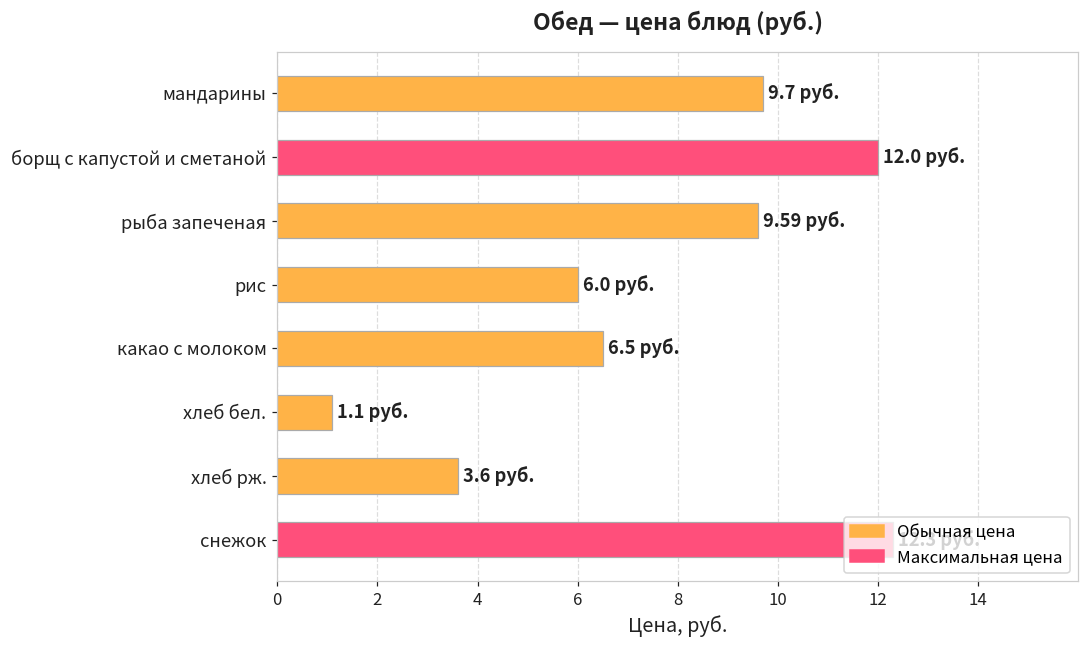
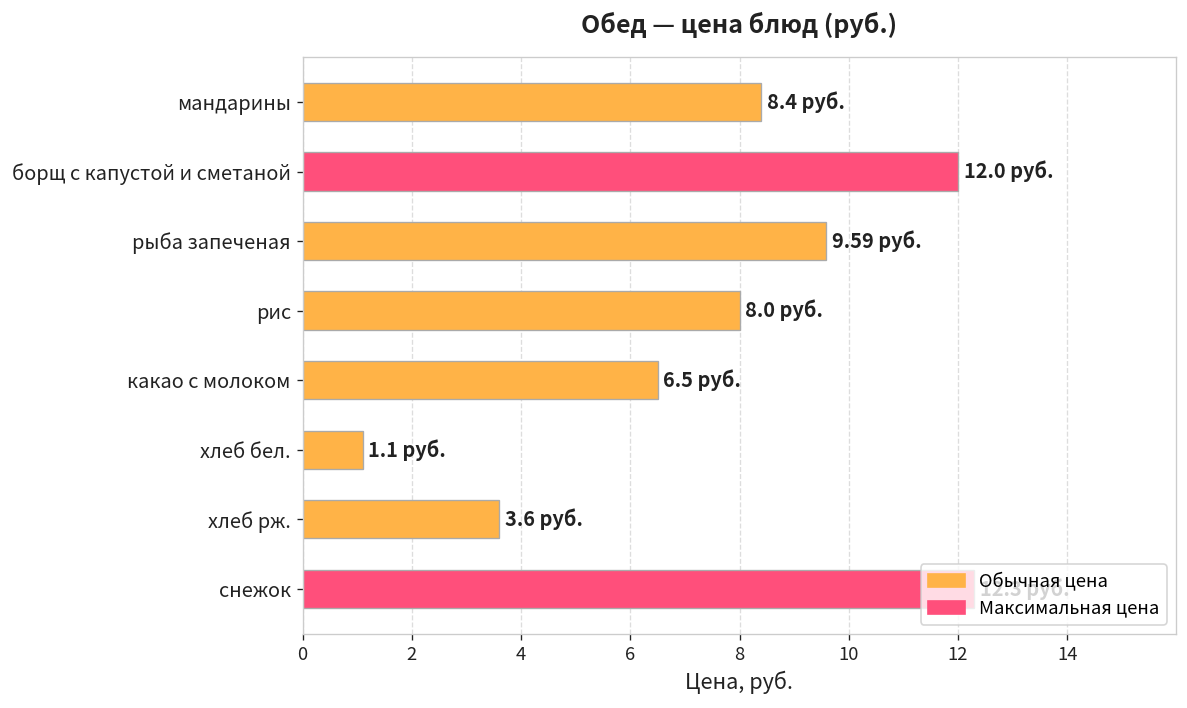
мандарины: 9.7 -> 8.4
рис: 6.0 -> 8.0
